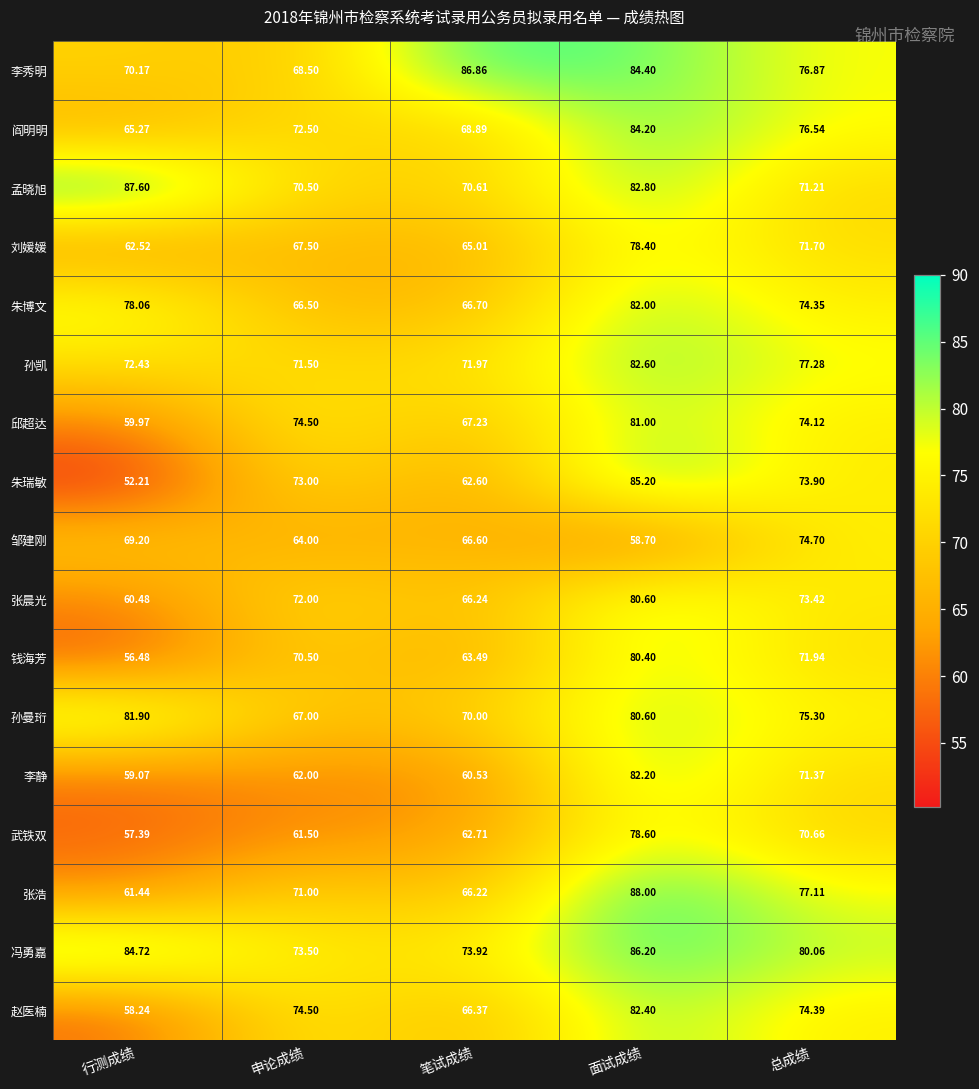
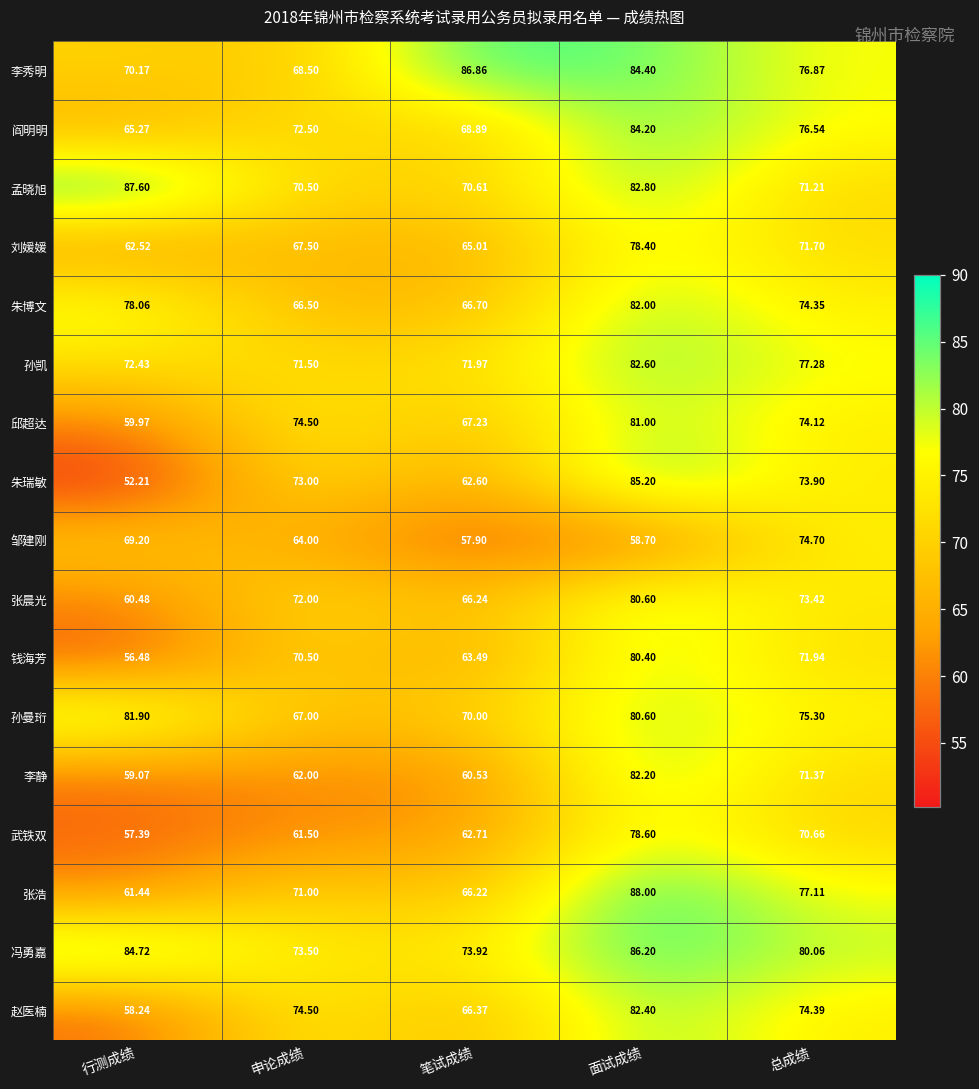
邹建刚, 笔试成绩: 66.60 -> 57.90
